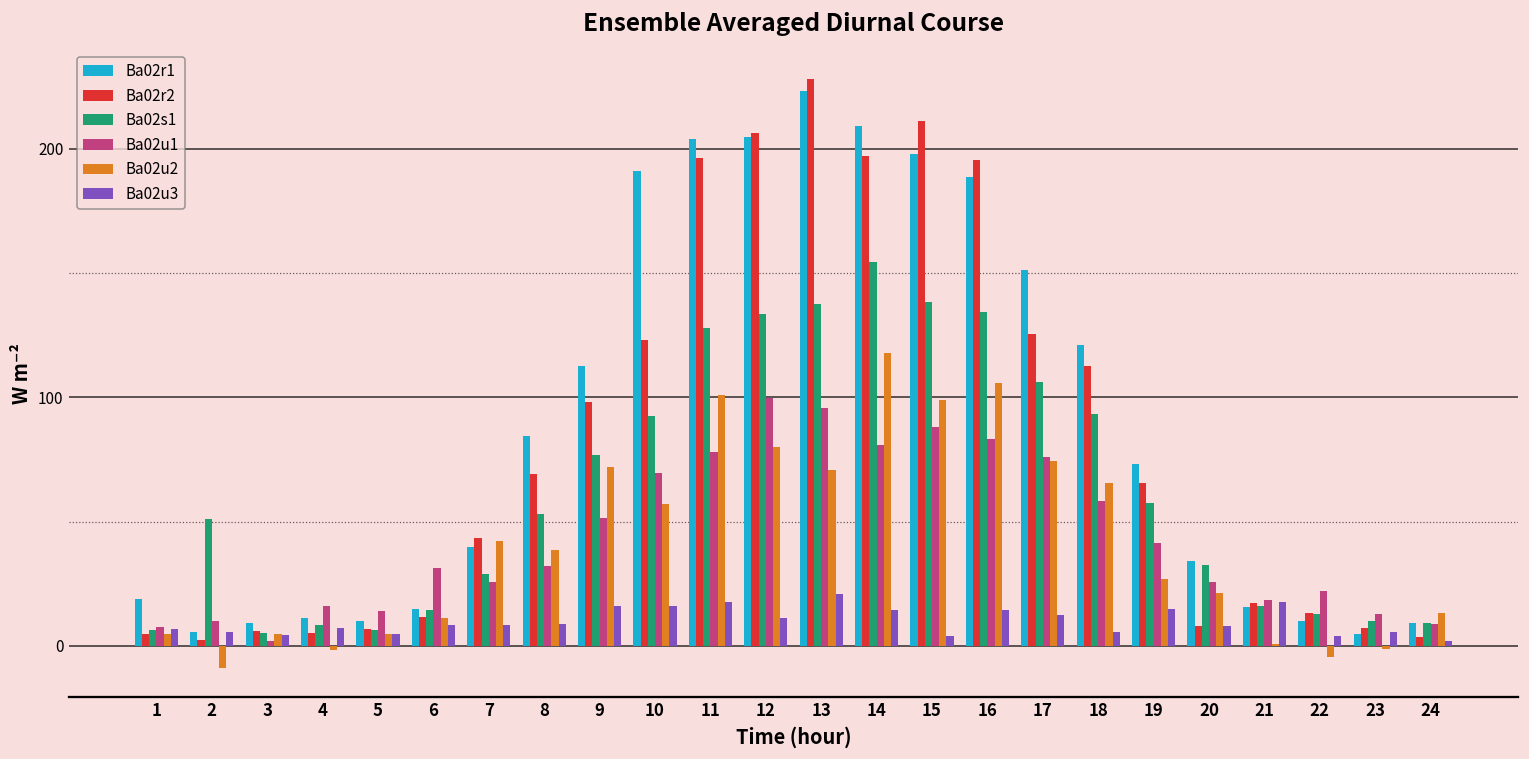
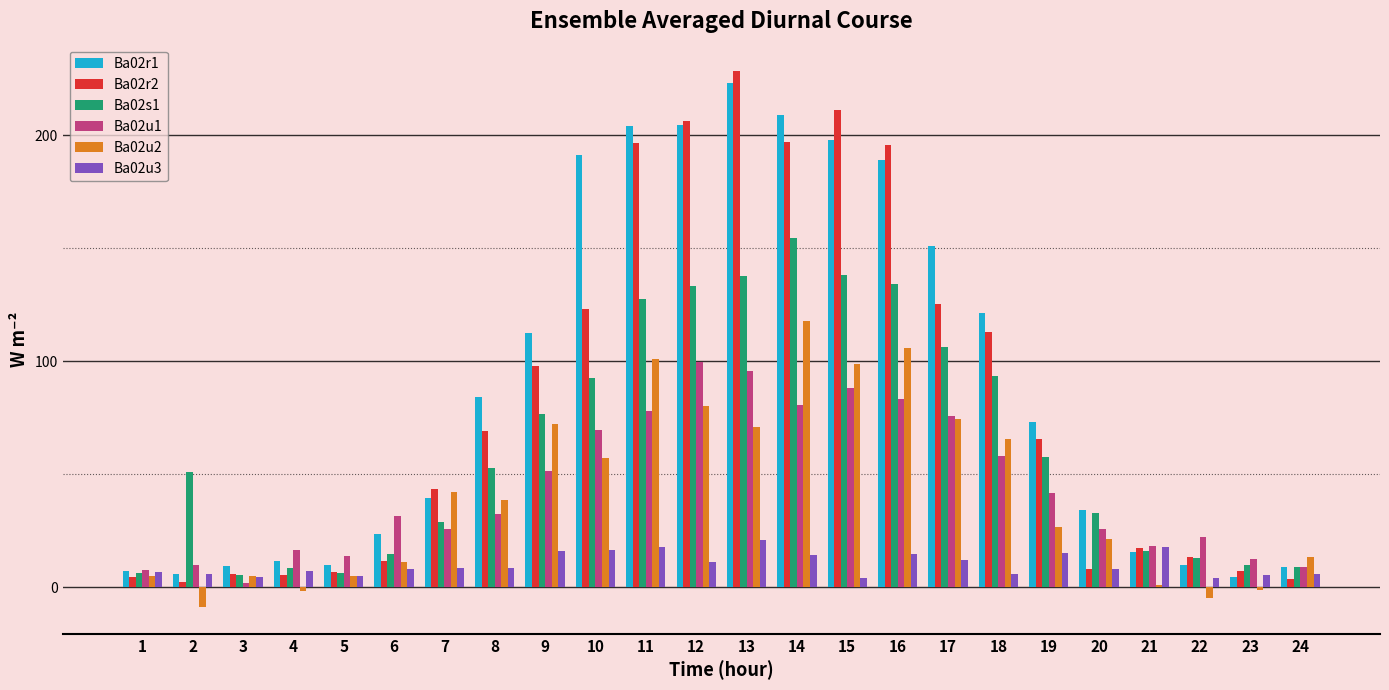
Ba02r1, 1: 19 -> 7
Ba02r1, 6: 15 -> 23
Ba02u3, 24: 2 -> 6
